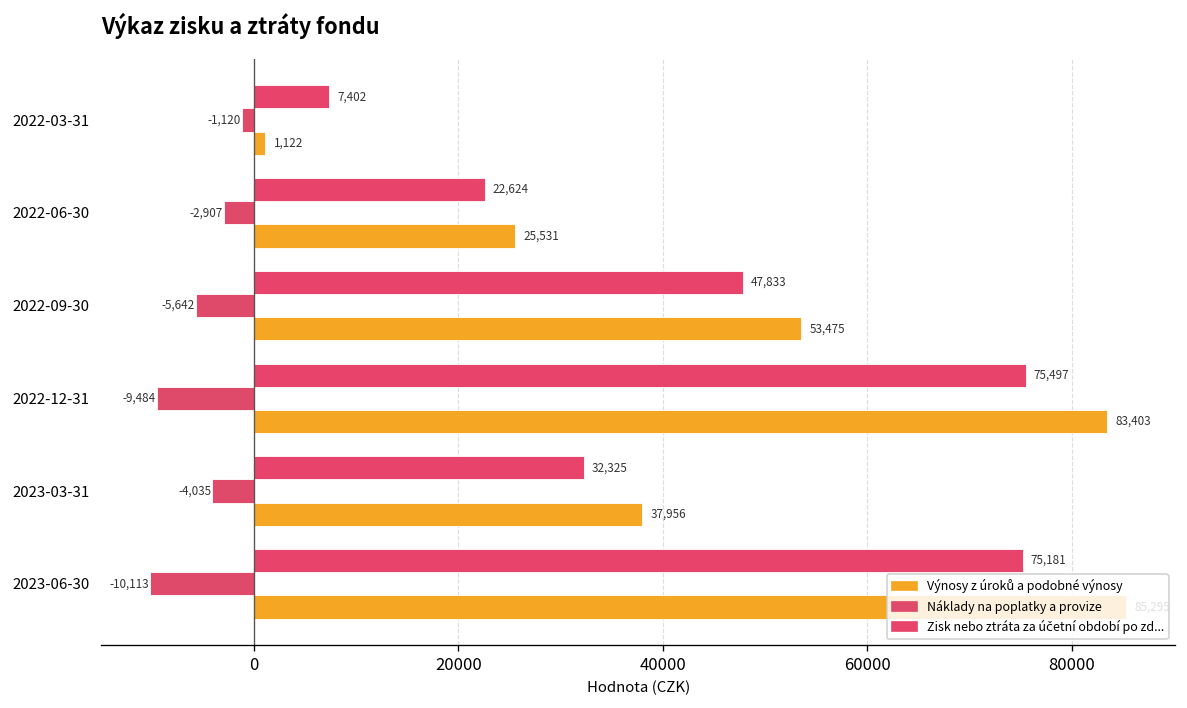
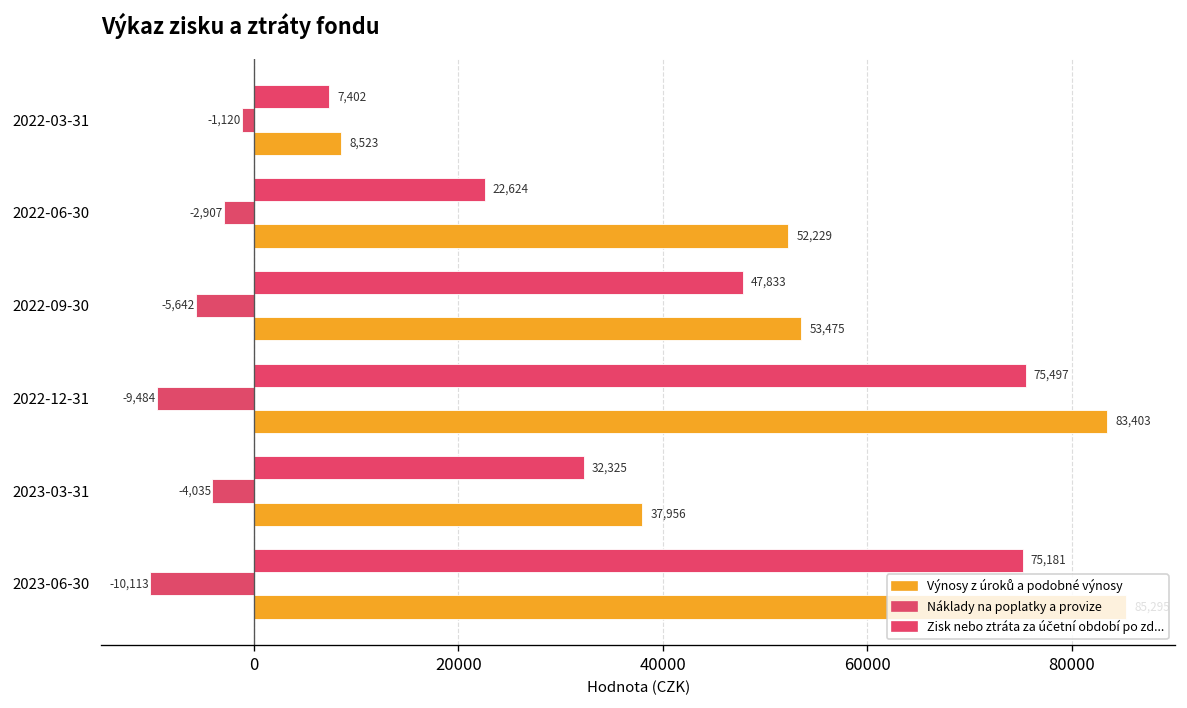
Výnosy z úroků a podobné výnosy, 2022-03-31: 1,122 -> 8,523
Výnosy z úroků a podobné výnosy, 2022-06-30: 25,531 -> 52,229
